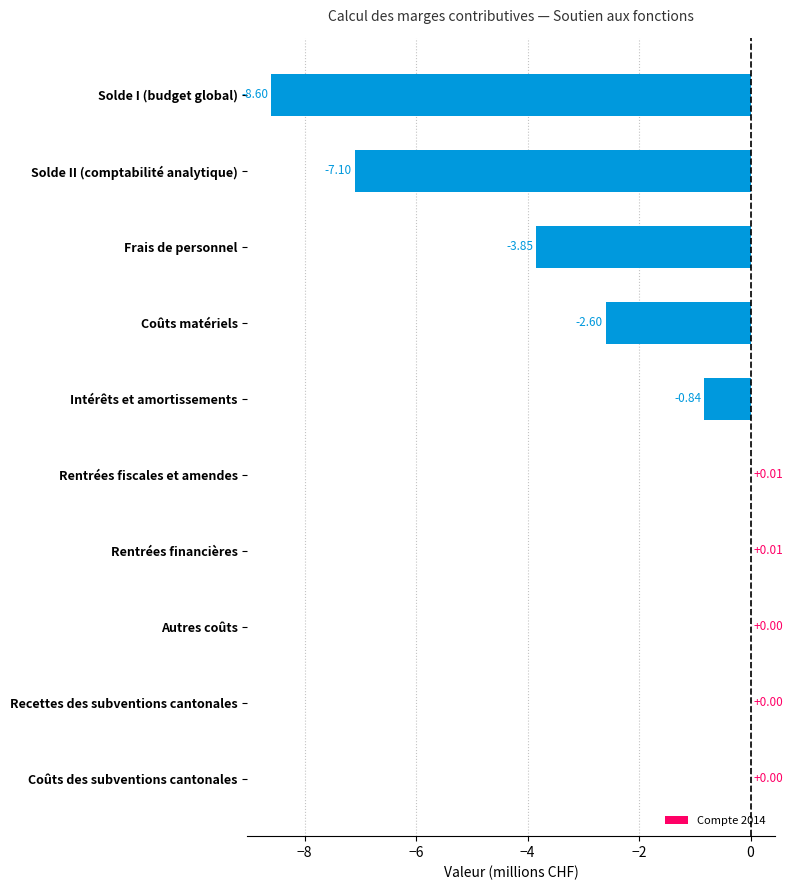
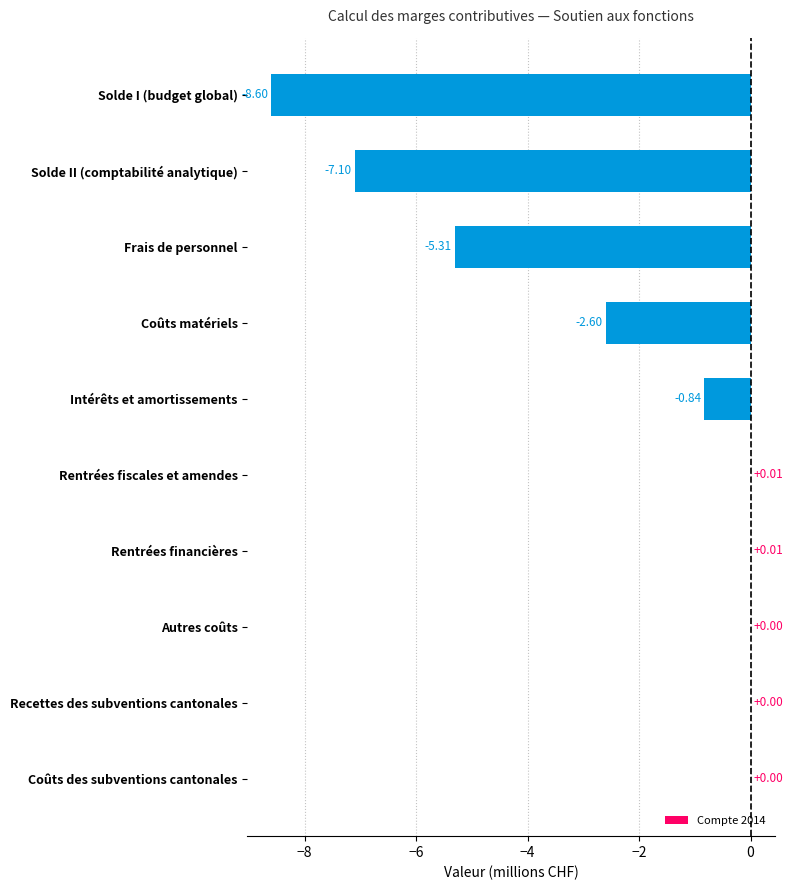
Frais de personnel: -3.85 -> -5.31
